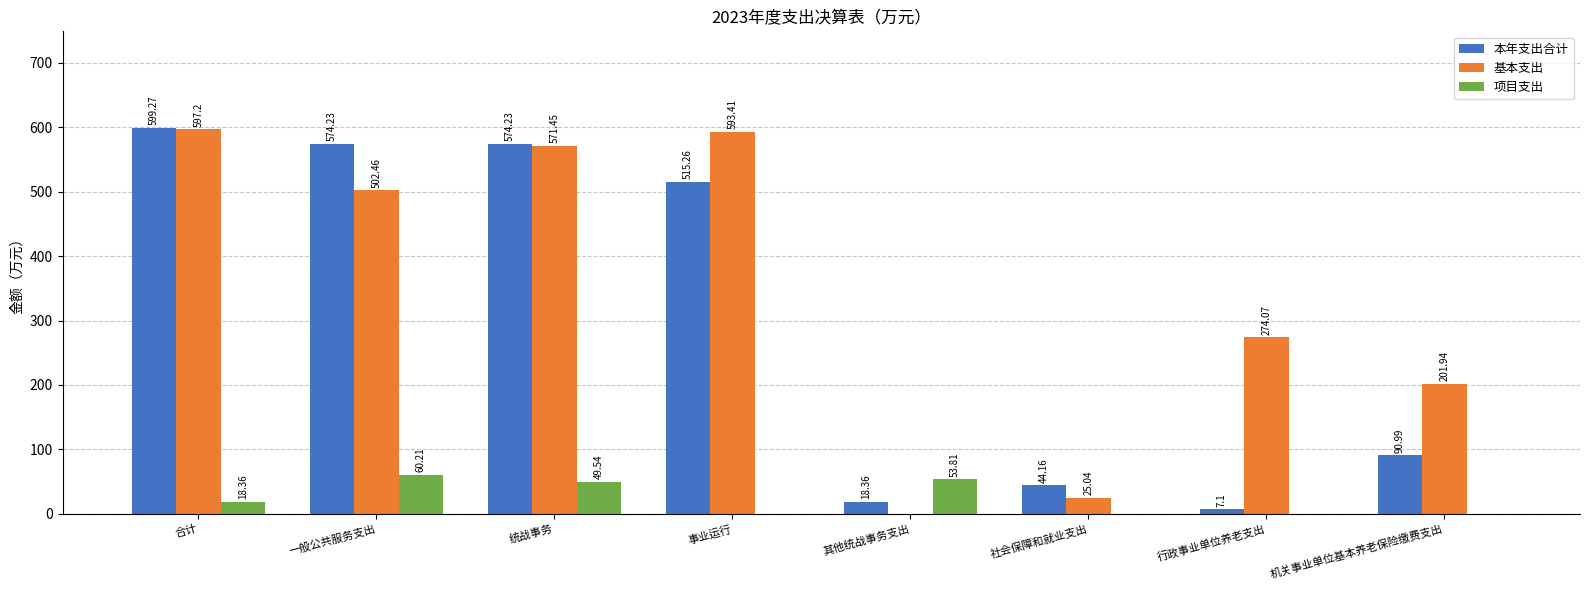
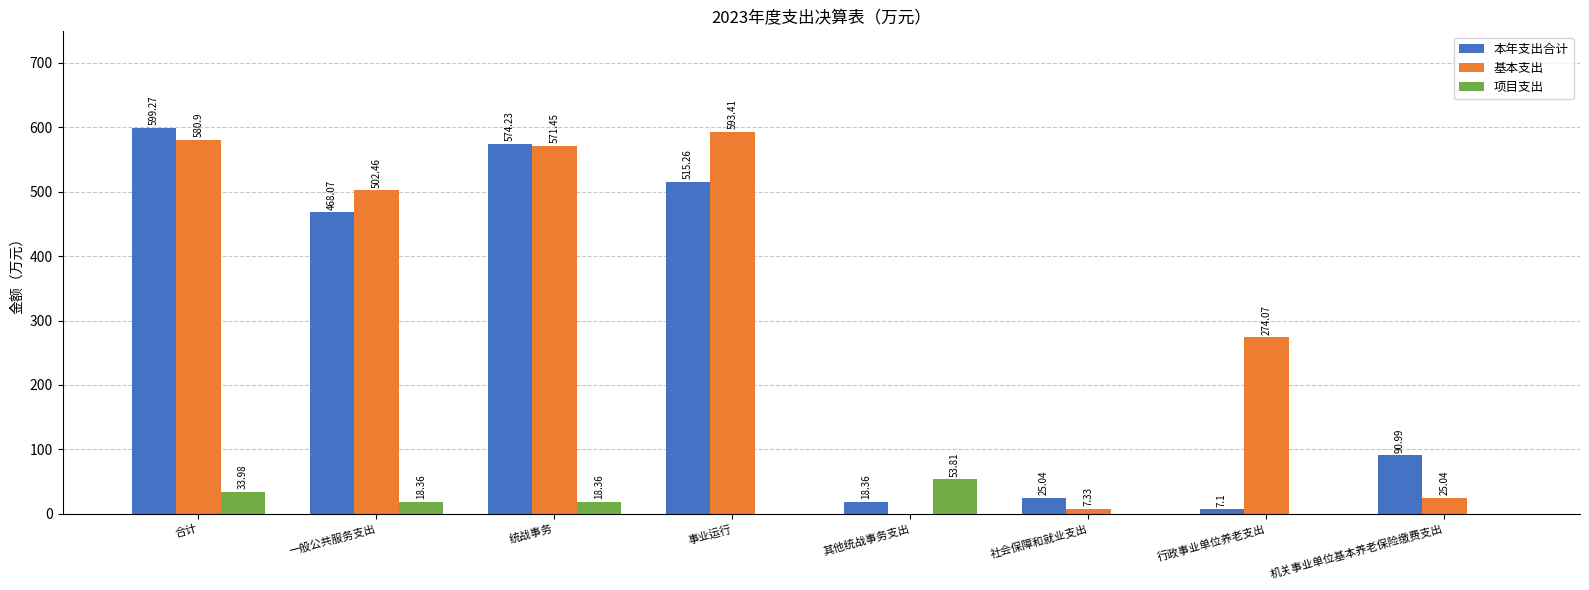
基本支出, 合计: 597.2 -> 580.9
项目支出, 合计: 18.36 -> 33.98
本年支出合计, 一般公共服务支出: 574.23 -> 468.07
项目支出, 一般公共服务支出: 60.21 -> 18.36
项目支出, 统战事务: 49.54 -> 18.36
本年支出合计, 社会保障和就业支出: 44.16 -> 25.04
基本支出, 社会保障和就业支出: 25.04 -> 7.33
基本支出, 机关事业单位基本养老保险缴费支出: 201.94 -> 25.04
